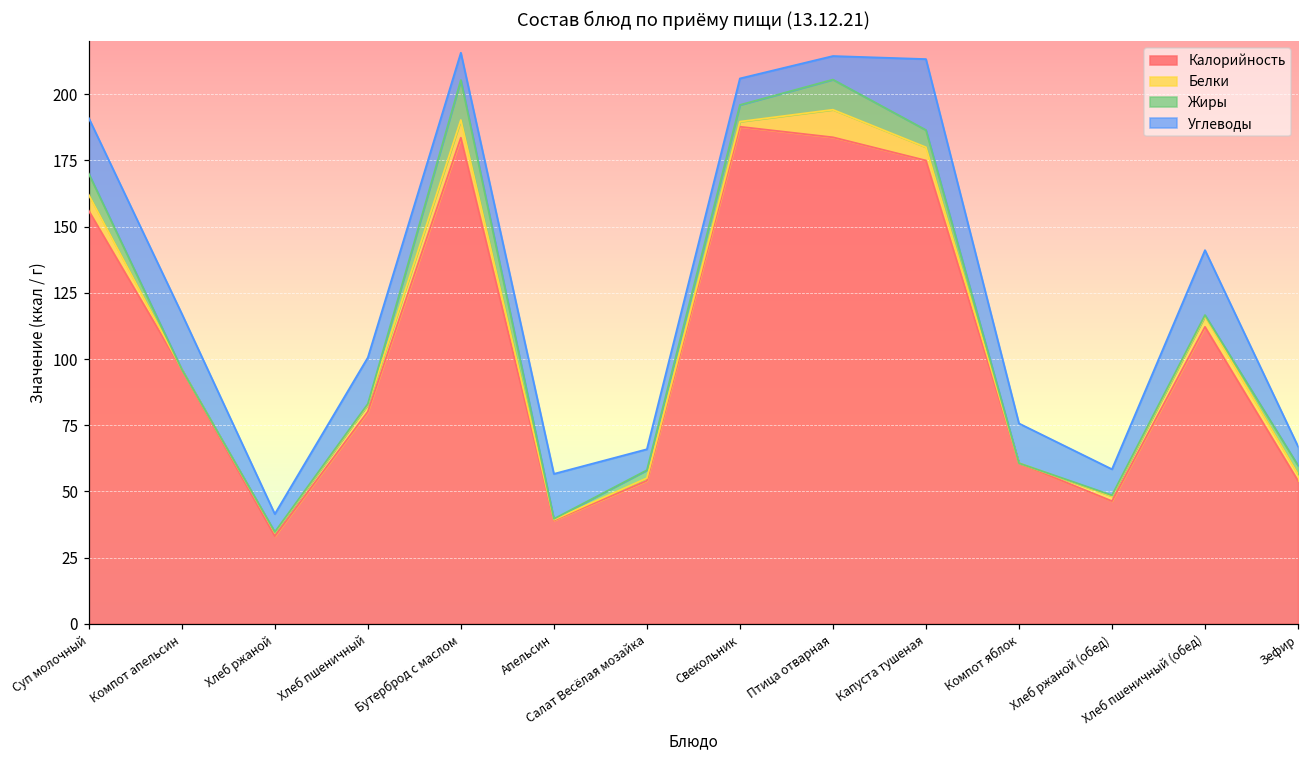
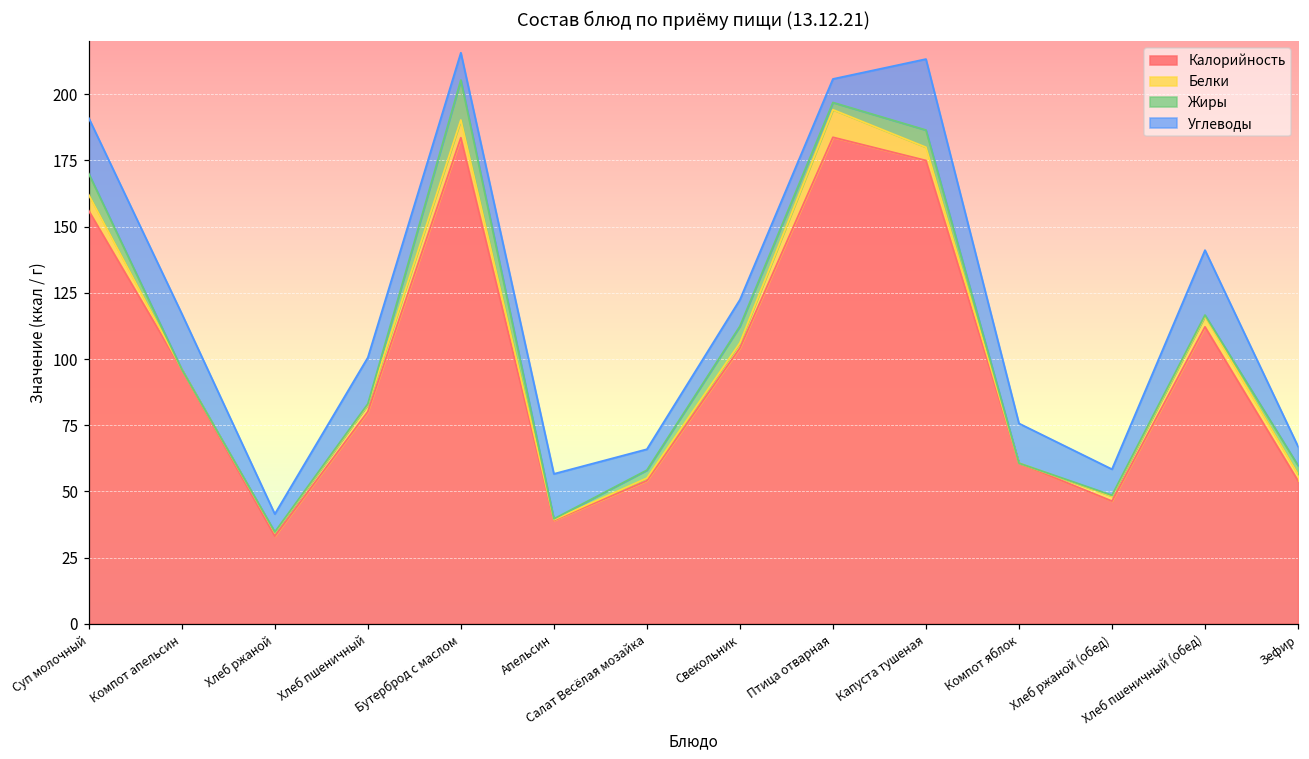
Калорийность, Свекольник: 188 -> 104
Жиры, Птица отварная: 11 -> 3
